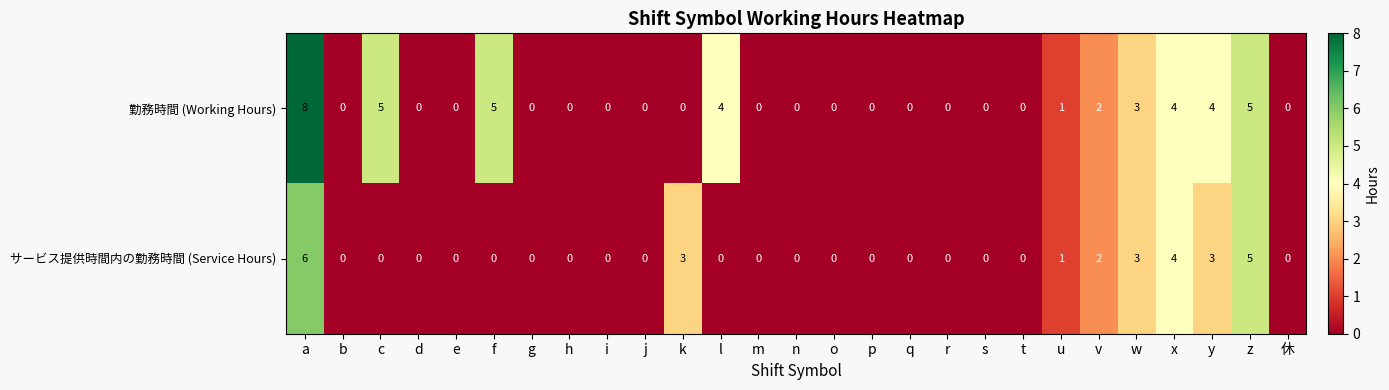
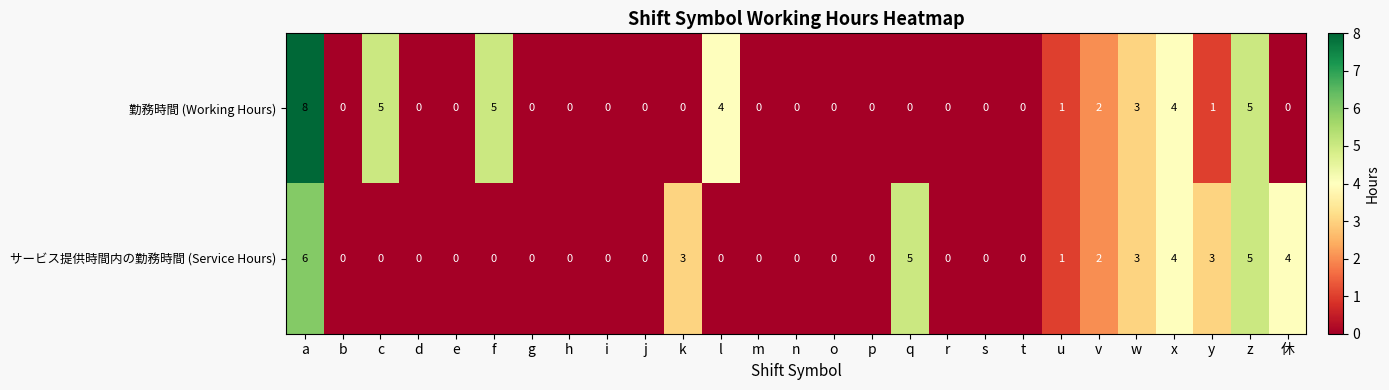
勤務時間 (Working Hours), y: 4 -> 1
サービス提供時間内の勤務時間 (Service Hours), q: 0 -> 5
サービス提供時間内の勤務時間 (Service Hours), 休: 0 -> 4
